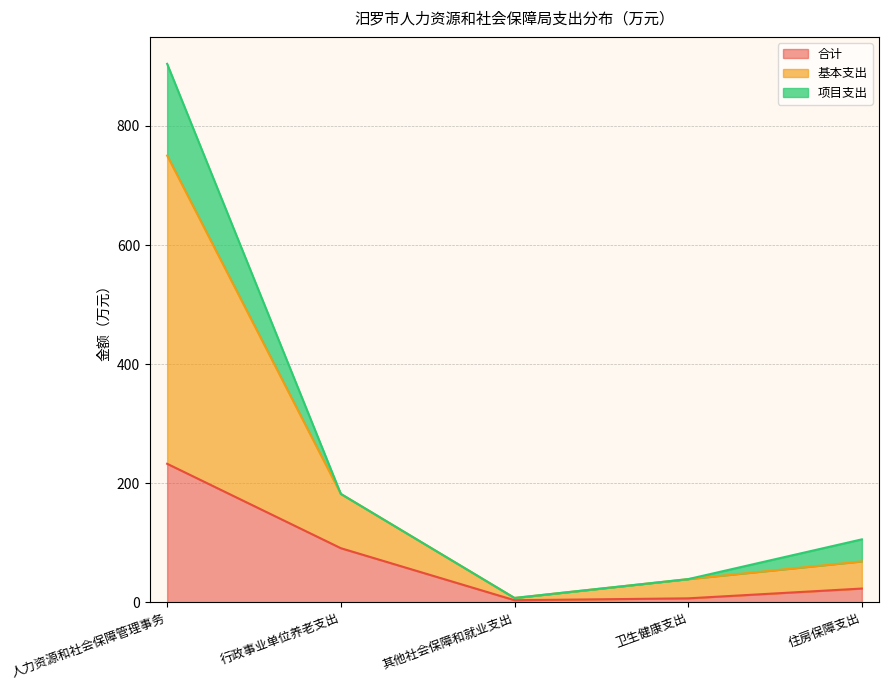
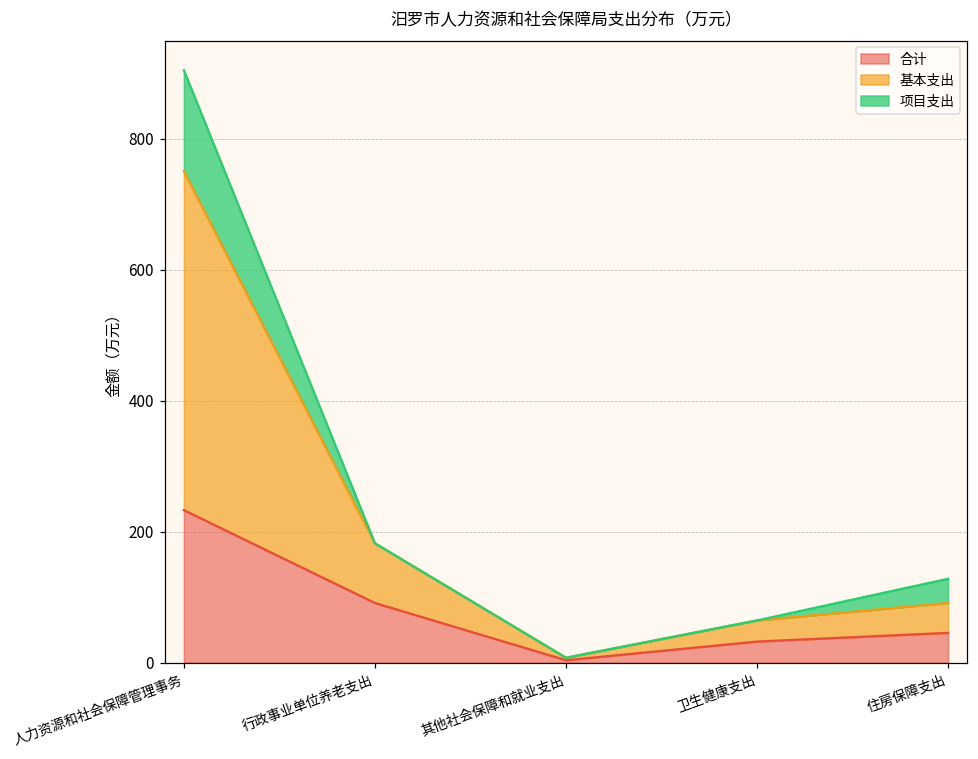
合计, 卫生健康支出: 10 -> 30
合计, 住房保障支出: 20 -> 50
